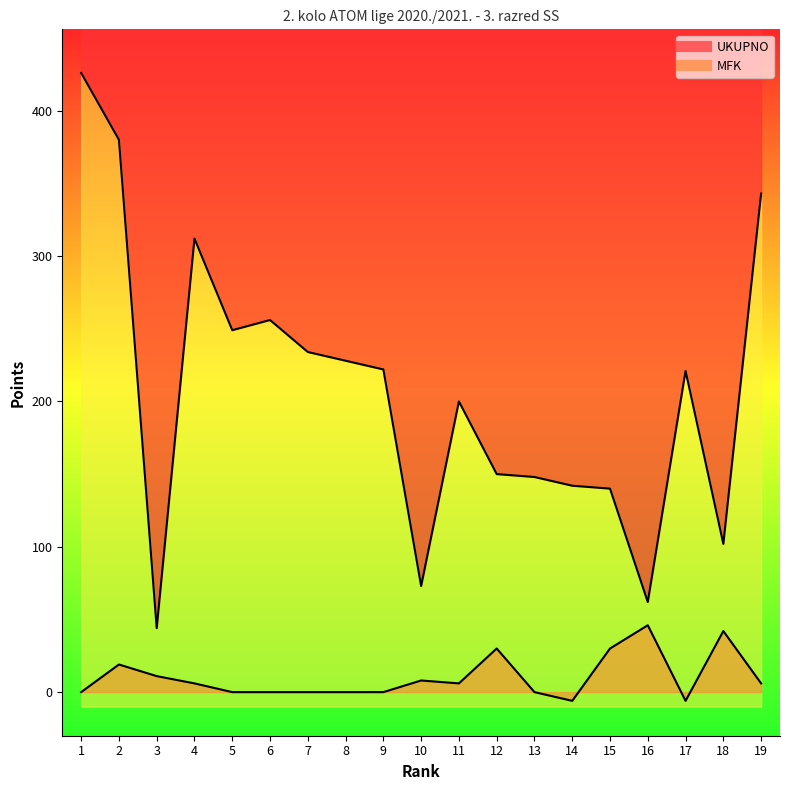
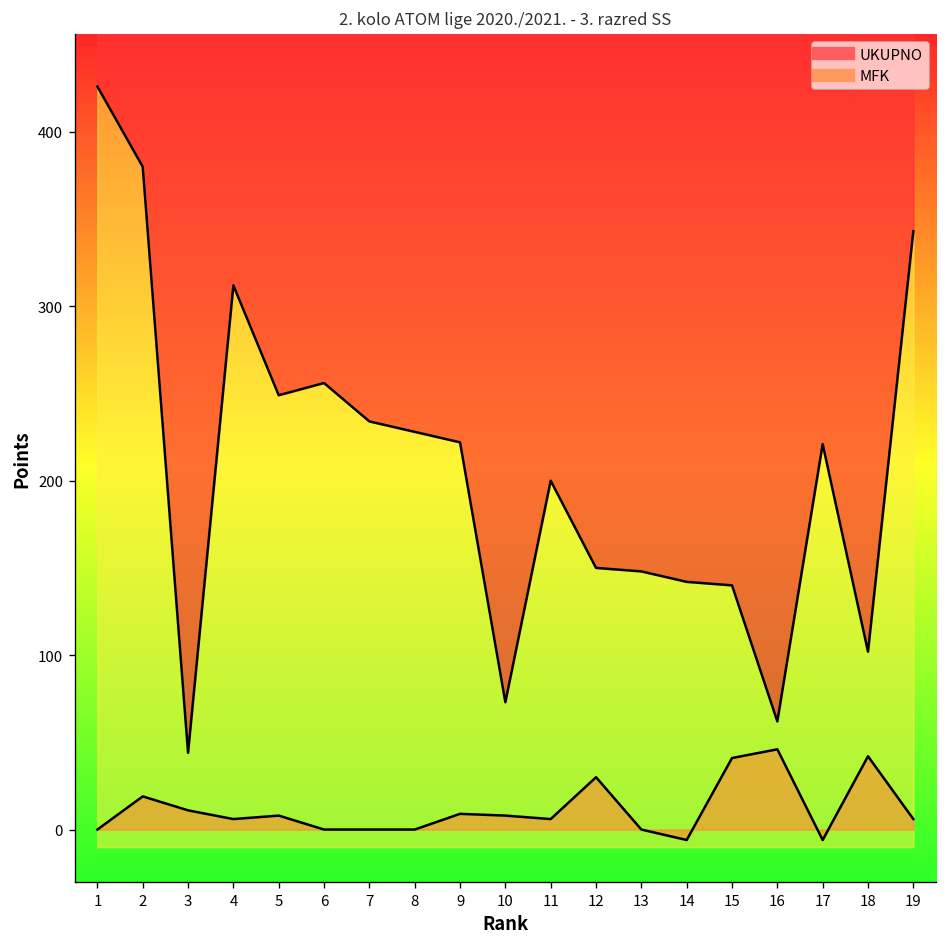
MFK, 5: 0 -> 8
MFK, 9: 0 -> 9
MFK, 15: 30 -> 41
